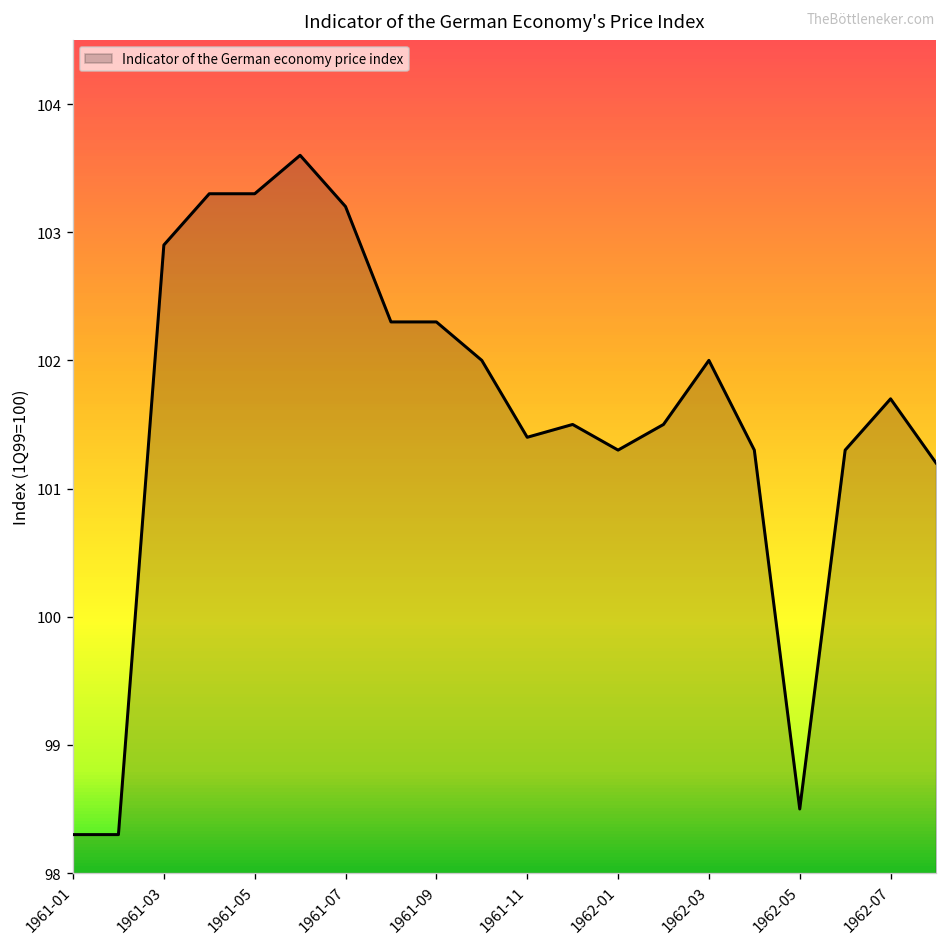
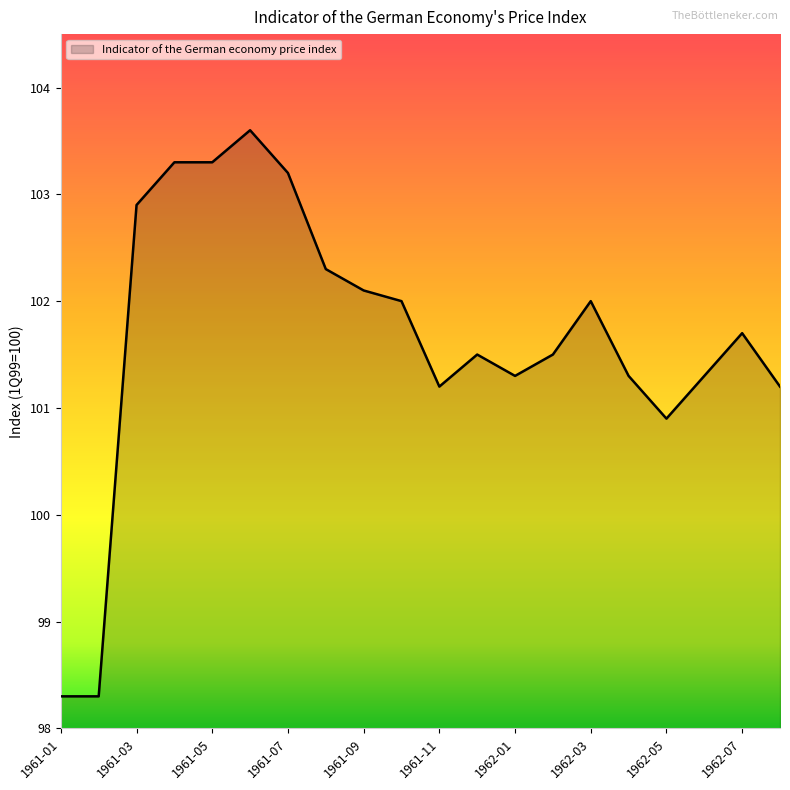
1961-09: 102.3 -> 102.1
1961-11: 101.4 -> 101.2
1962-05: 98.5 -> 100.9
